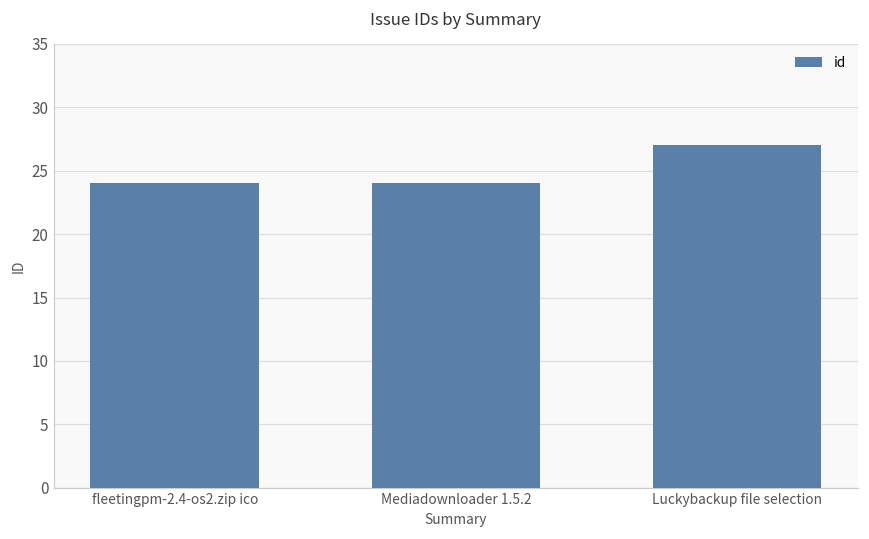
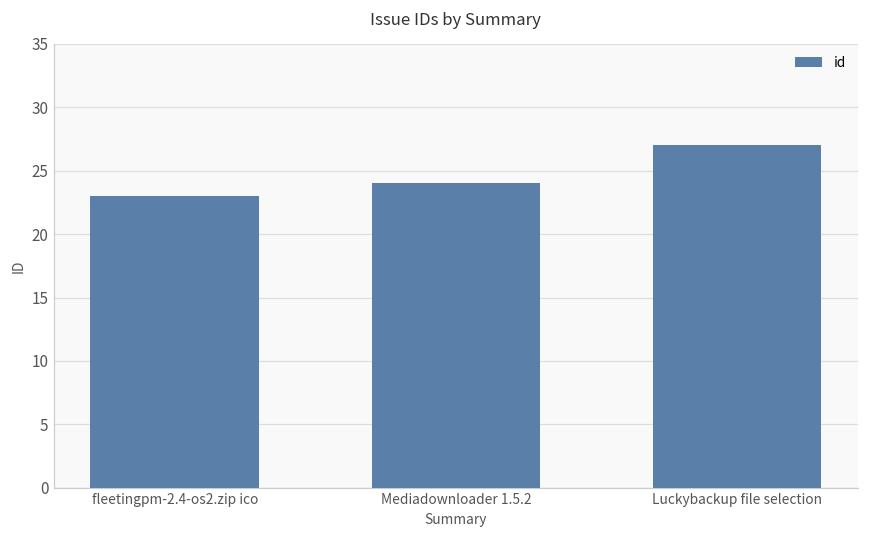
fleetingpm-2.4-os2.zip ico: 24 -> 23
